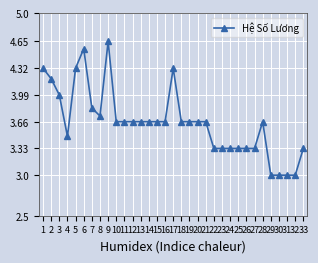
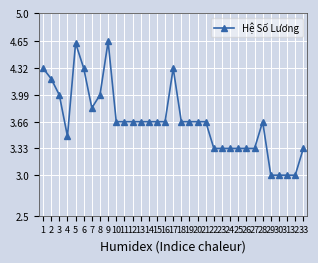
5: 4.3 -> 4.6
6: 4.6 -> 4.3
8: 3.7 -> 4.0
